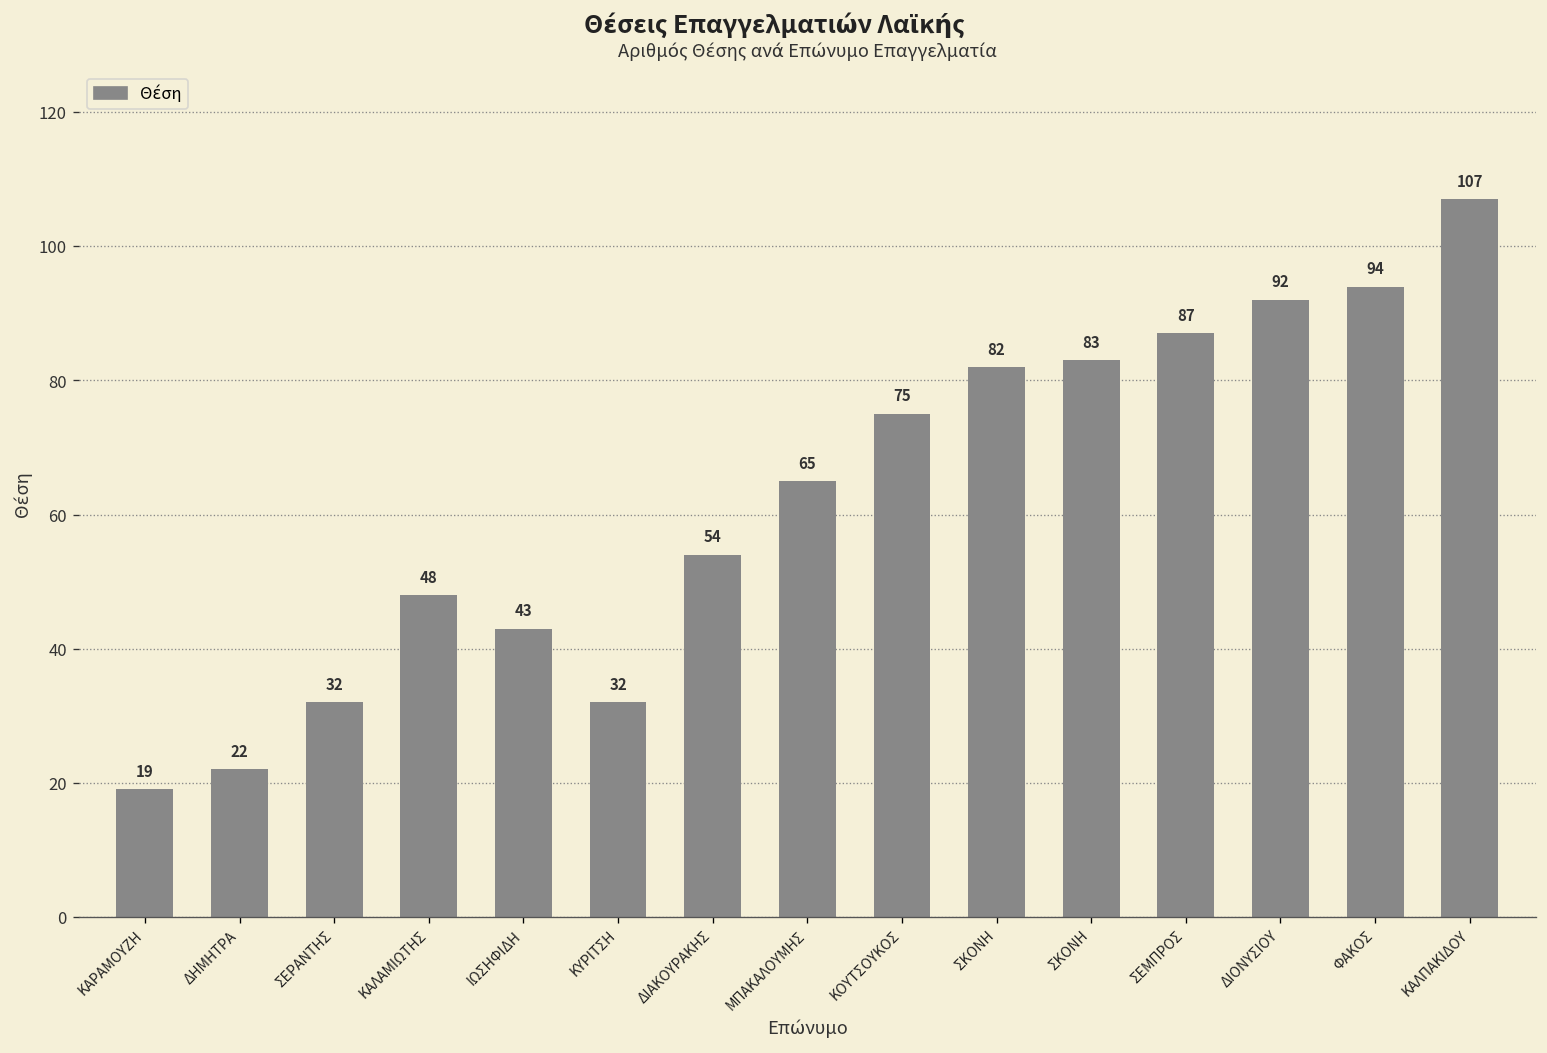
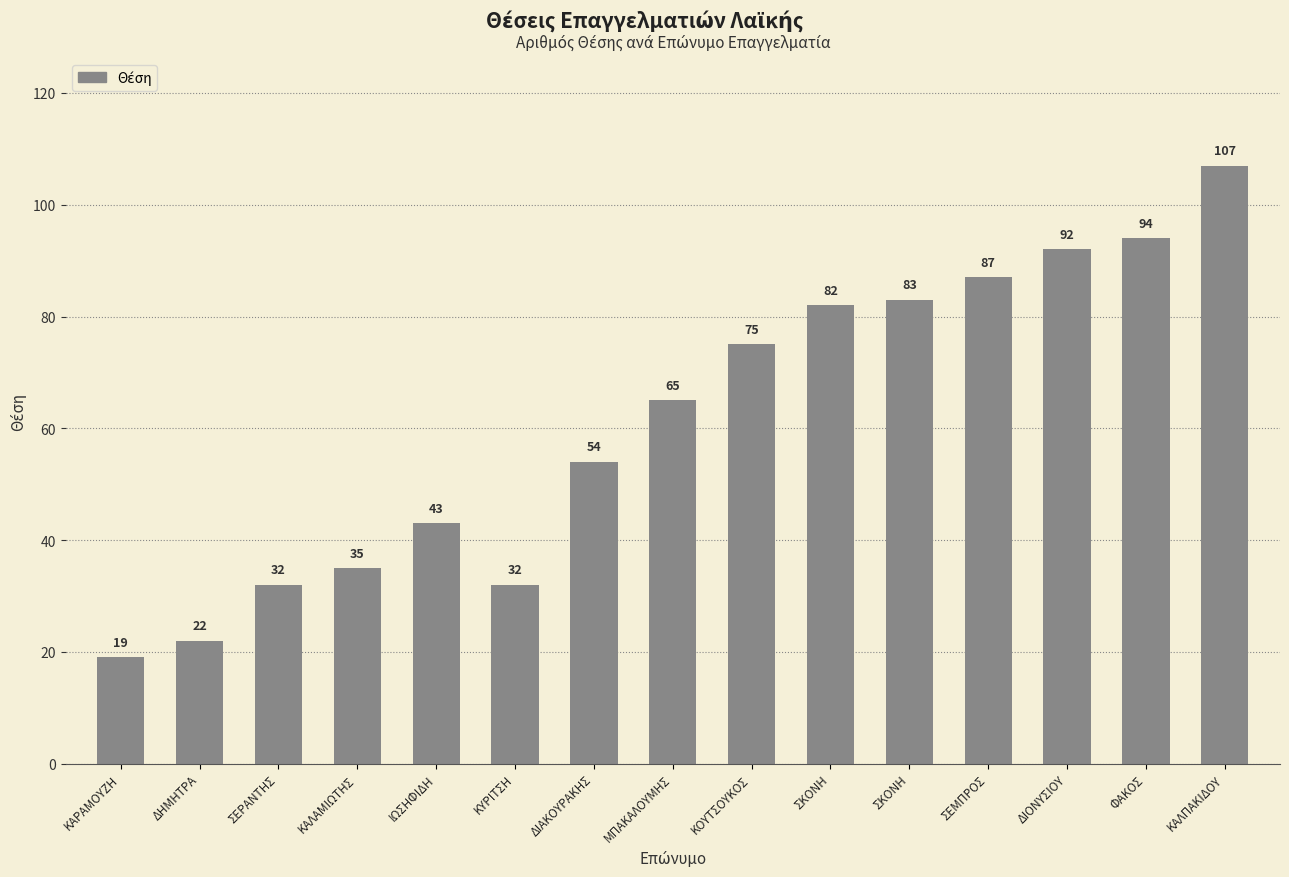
ΚΑΛΑΜΙΩΤΗΣ: 48 -> 35
